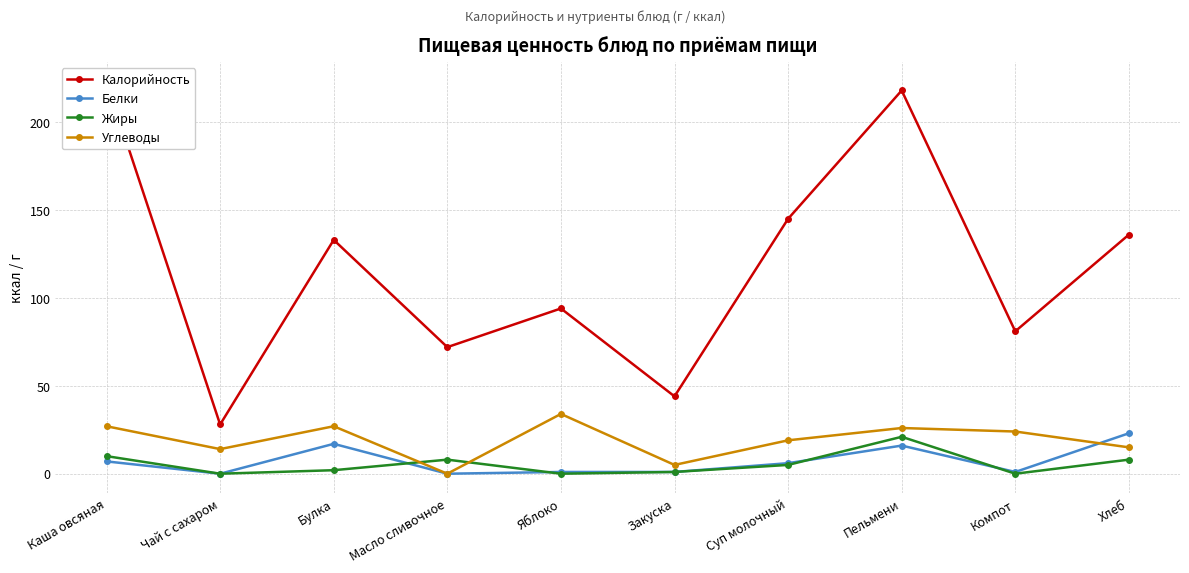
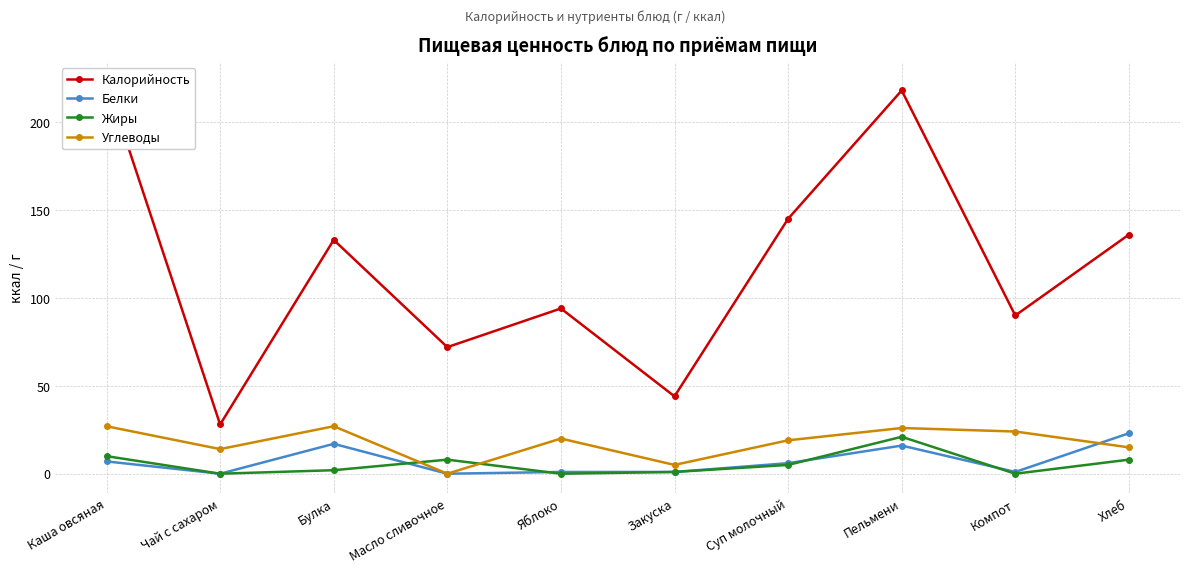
Углеводы, Яблоко: 34 -> 20
Калорийность, Компот: 81 -> 90
